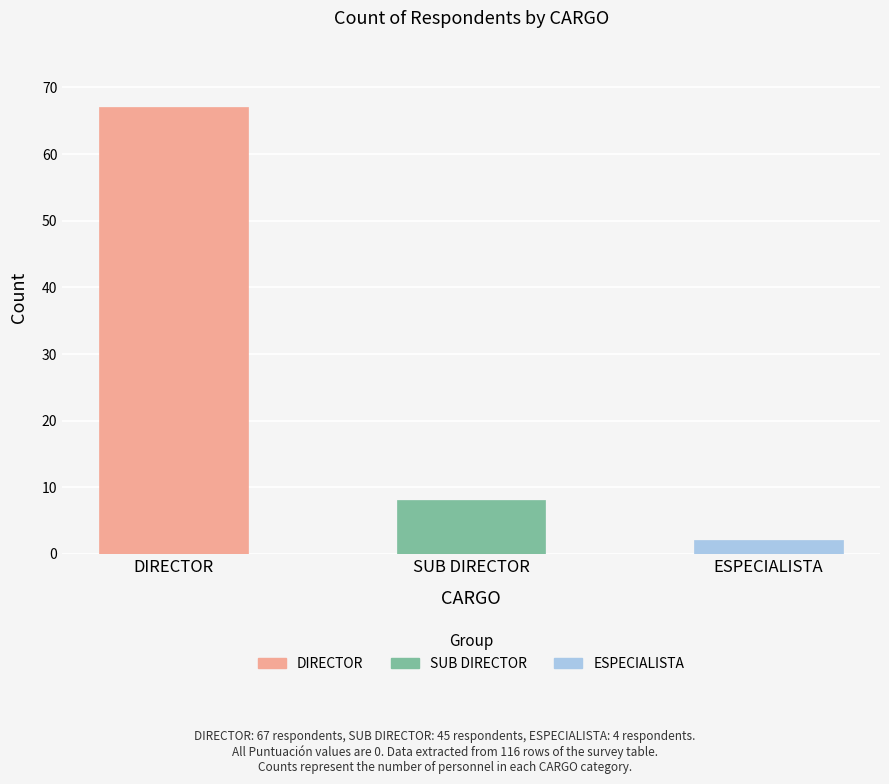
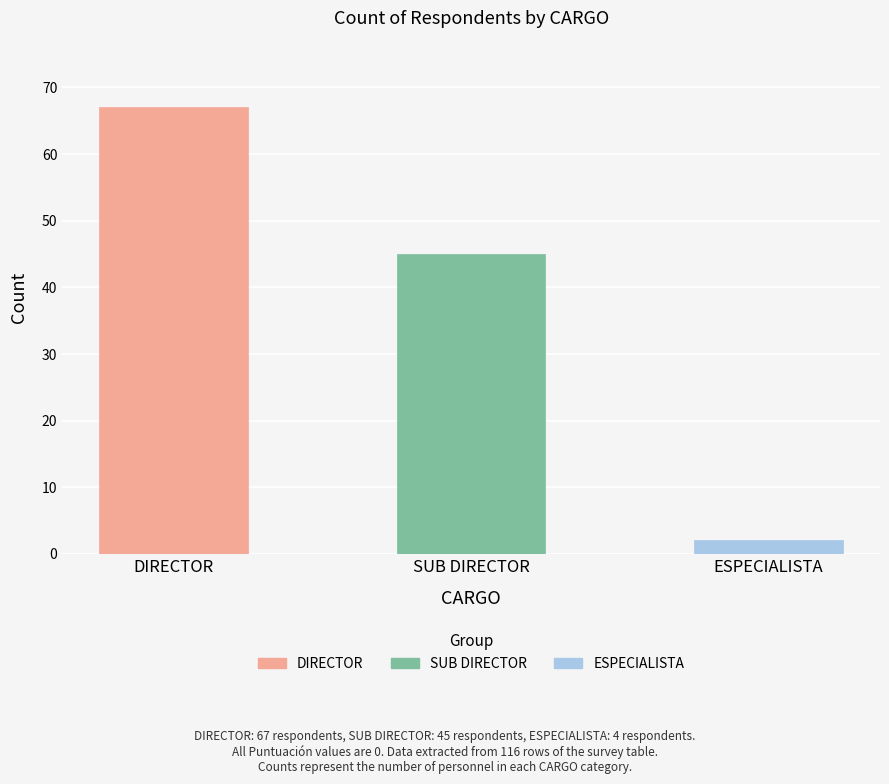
SUB DIRECTOR: 8 -> 45
